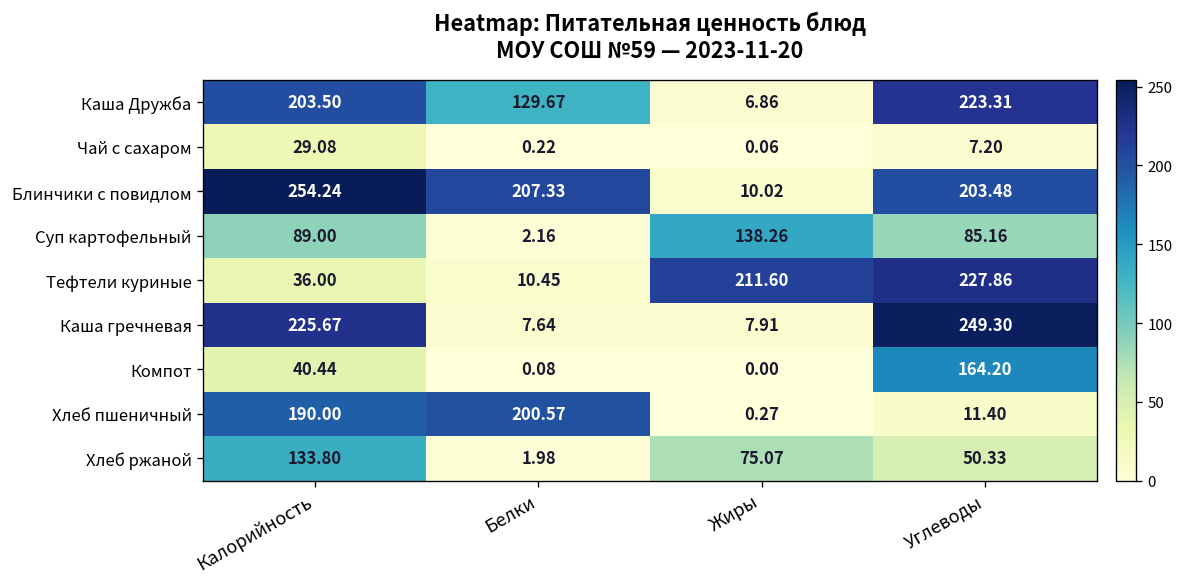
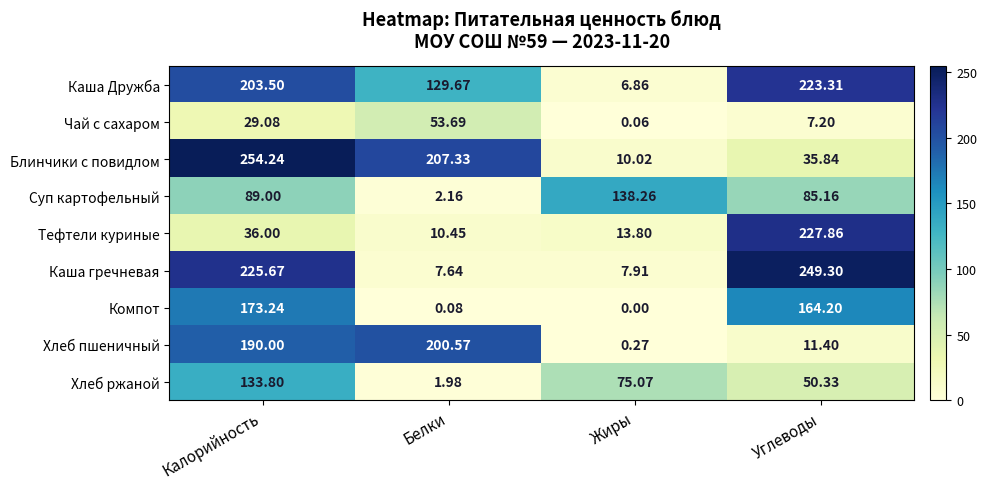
Чай с сахаром, Белки: 0.22 -> 53.69
Блинчики с повидлом, Углеводы: 203.48 -> 35.84
Тефтели куриные, Жиры: 211.60 -> 13.80
Компот, Калорийность: 40.44 -> 173.24
